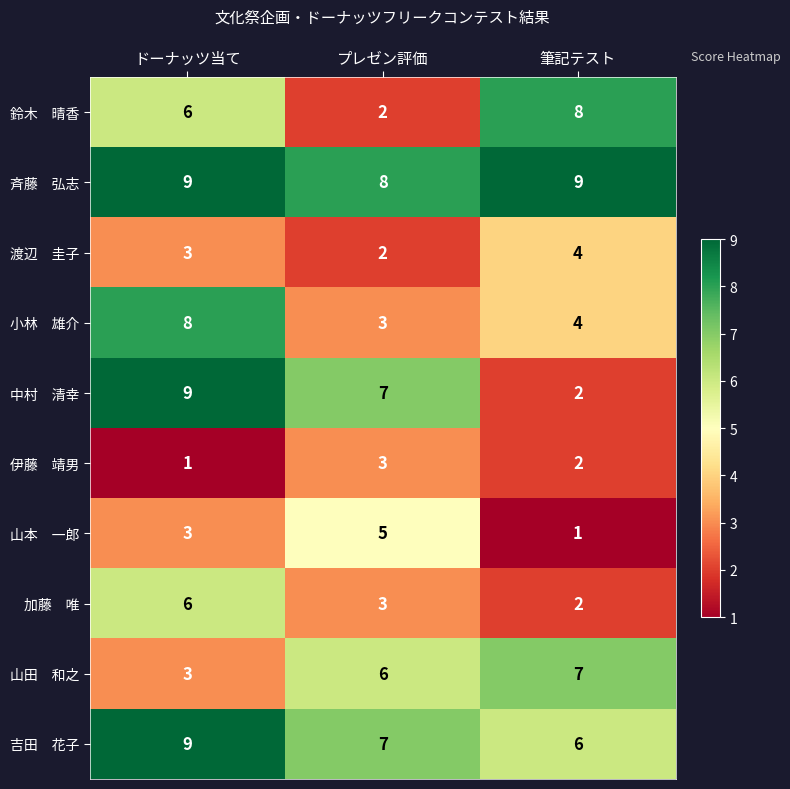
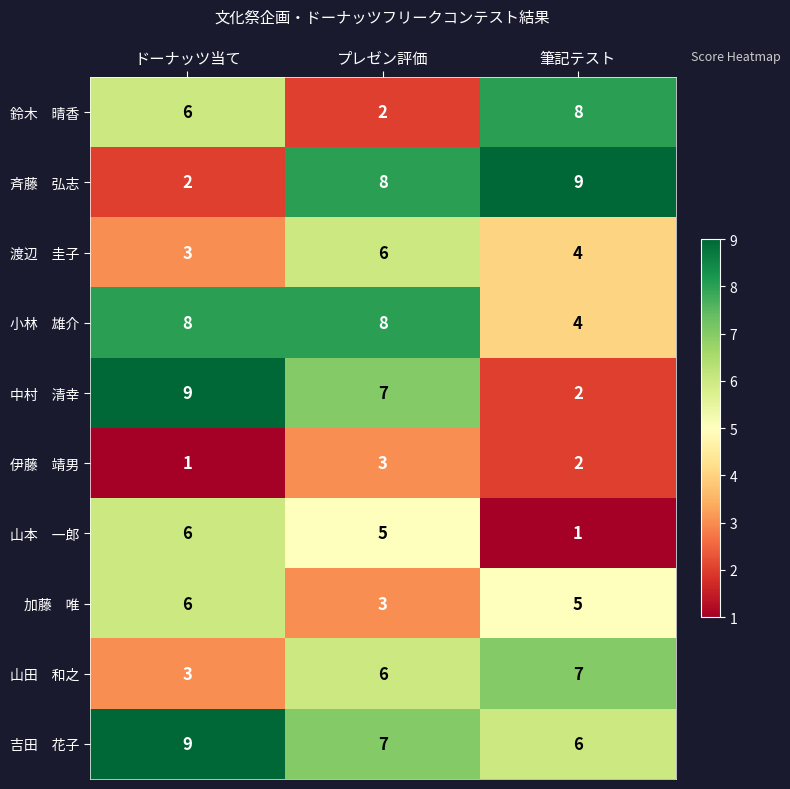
斉藤 弘志, ドーナッツ当て: 9 -> 2
渡辺 圭子, プレゼン評価: 2 -> 6
小林 雄介, プレゼン評価: 3 -> 8
山本 一郎, ドーナッツ当て: 3 -> 6
加藤 唯, 筆記テスト: 2 -> 5
